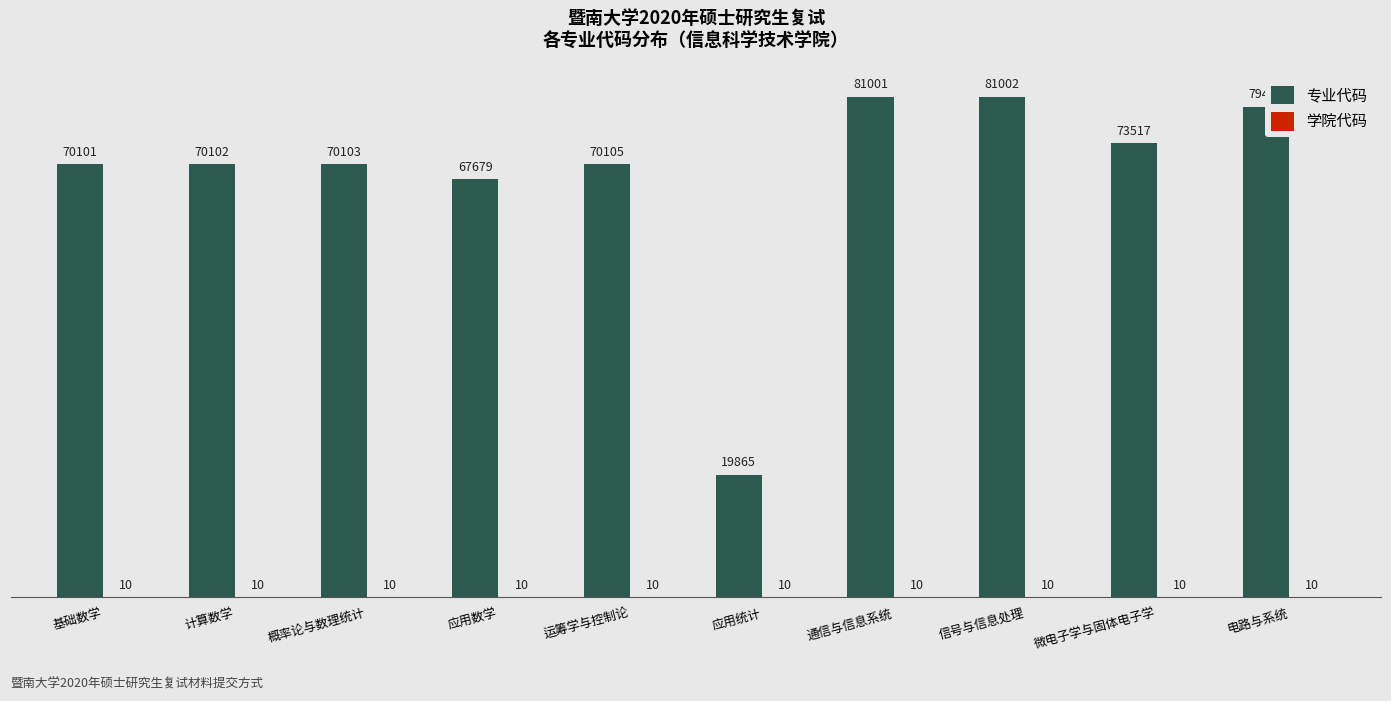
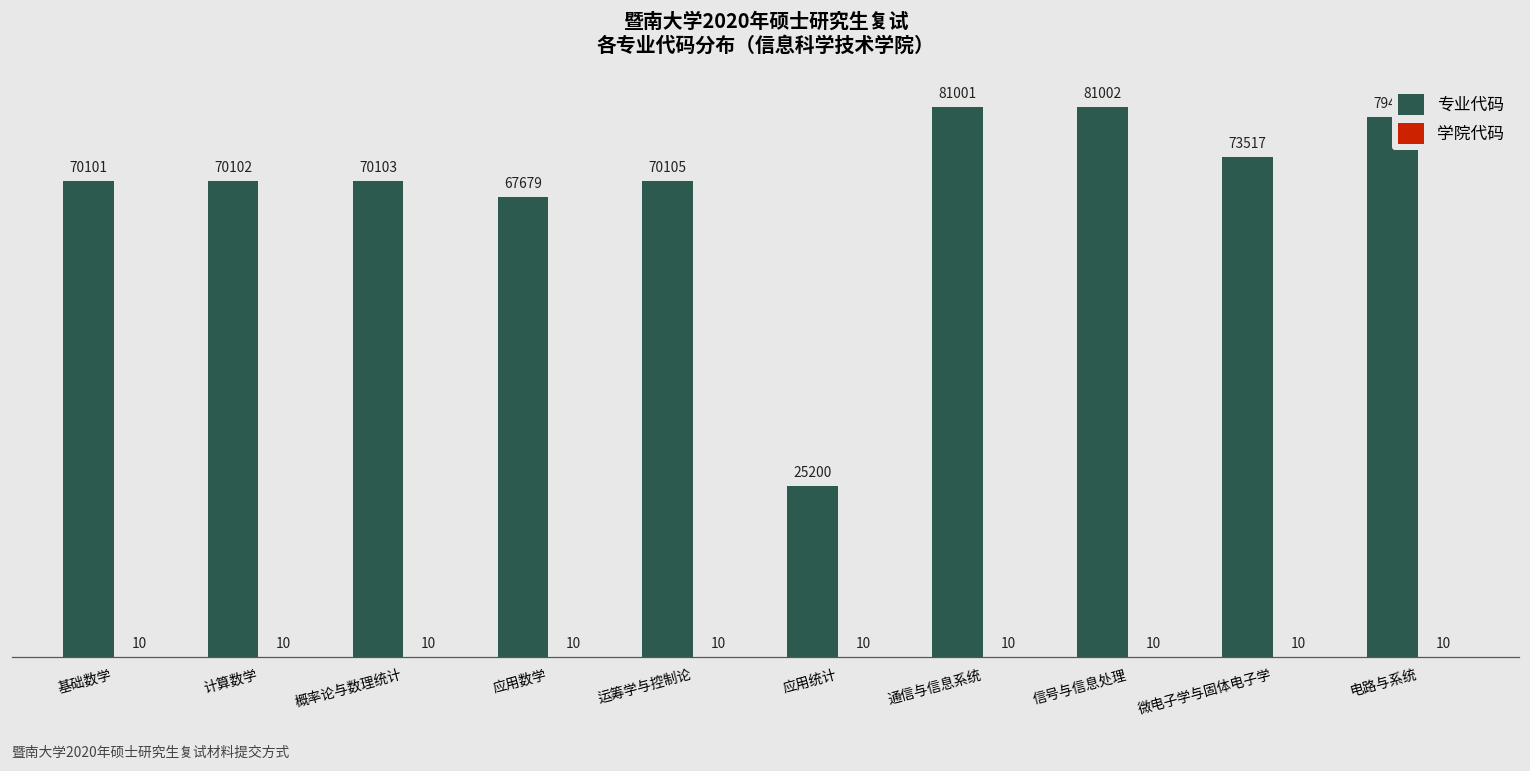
专业代码, 应用统计: 19865 -> 25200
